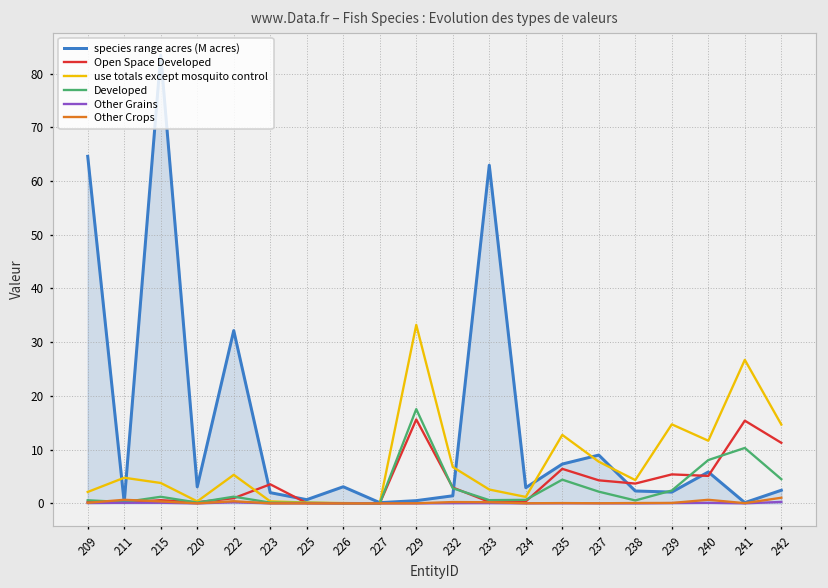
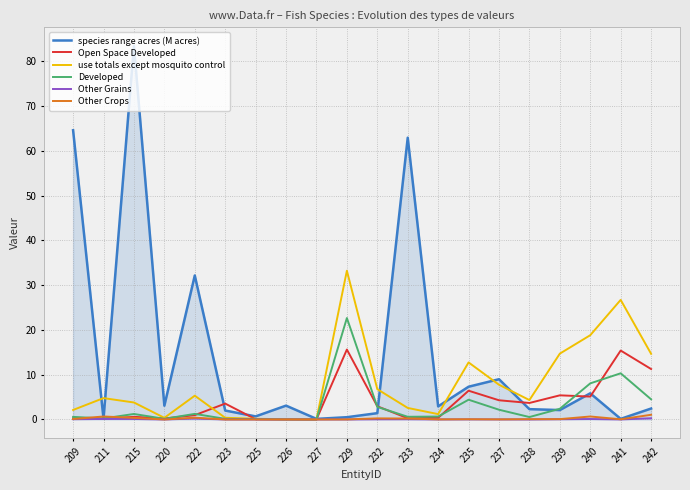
Developed, 229: 18 -> 23
use totals except mosquito control, 240: 12 -> 19
